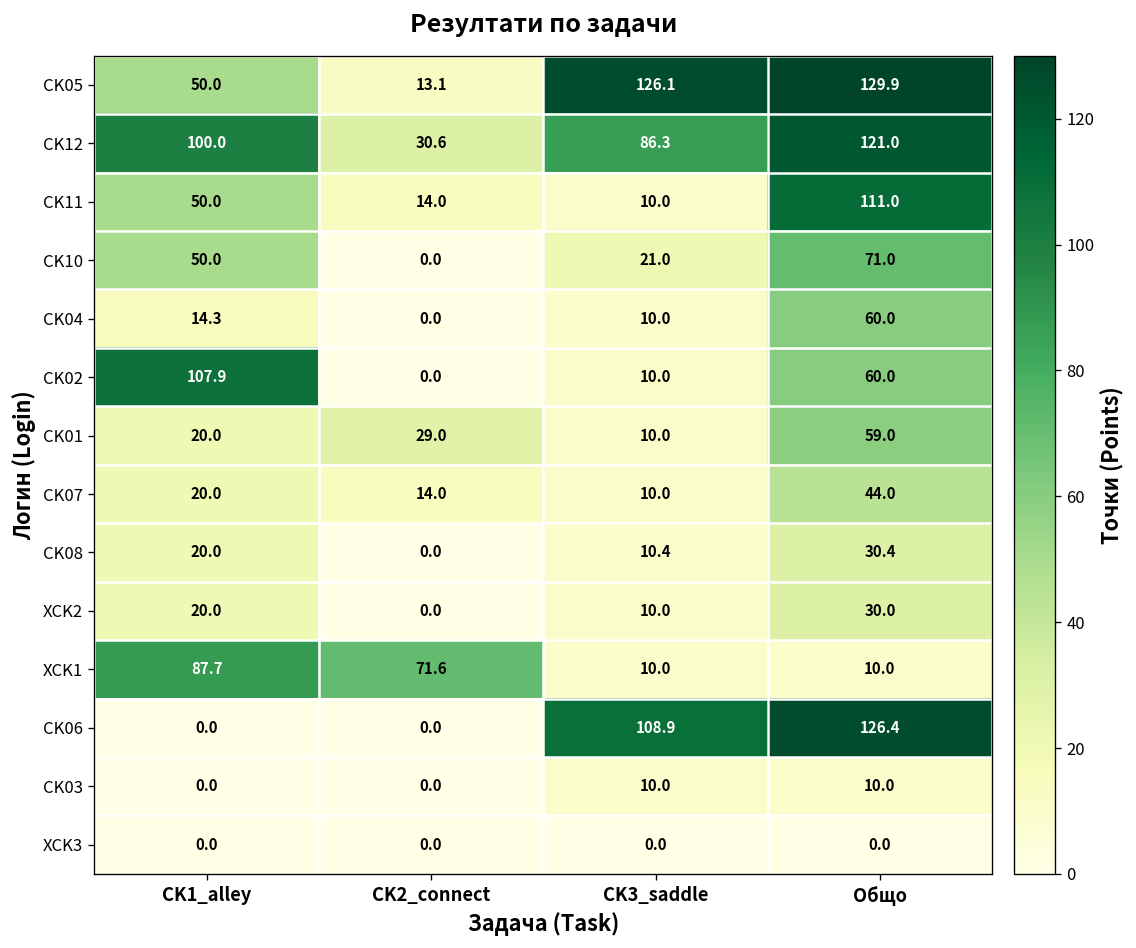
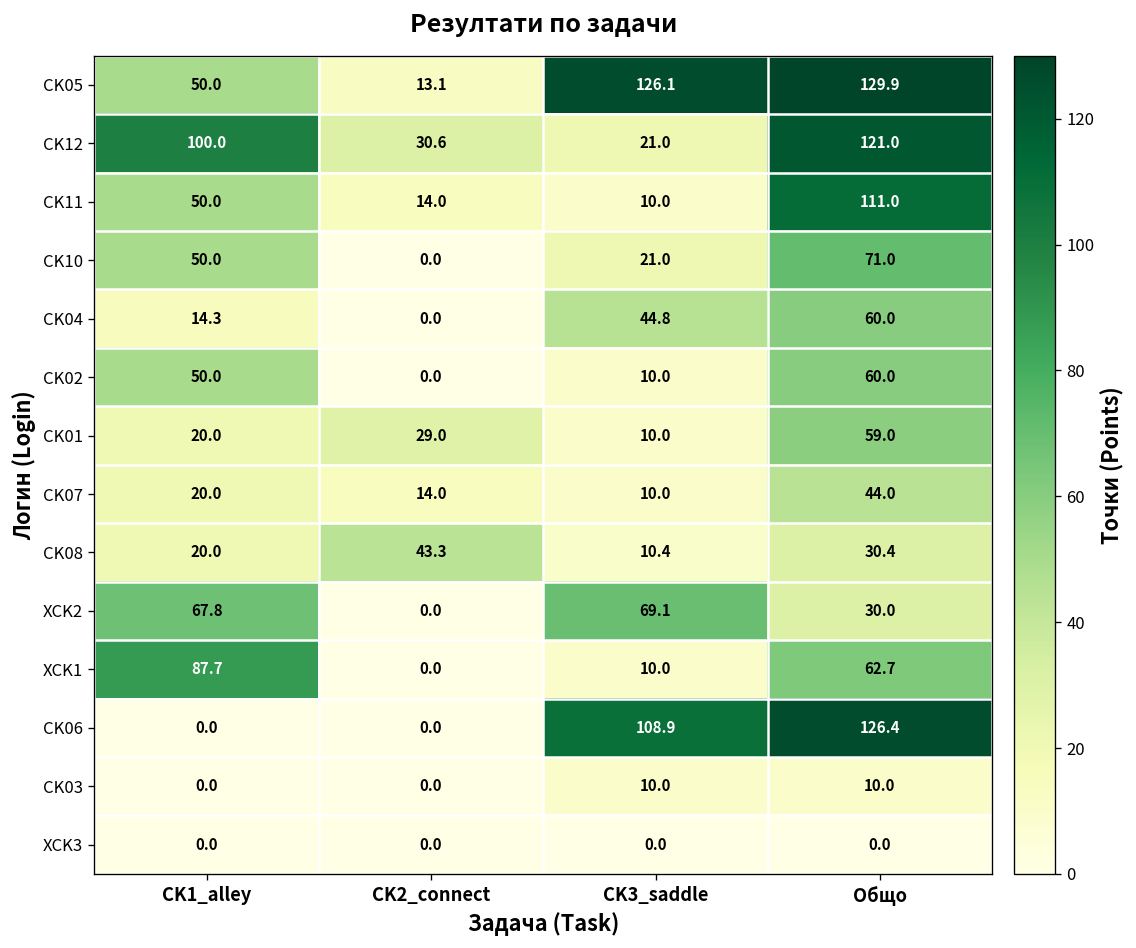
CK12, CK3_saddle: 86.3 -> 21.0
CK04, CK3_saddle: 10.0 -> 44.8
CK02, CK1_alley: 107.9 -> 50.0
CK08, CK2_connect: 0.0 -> 43.3
XCK2, CK1_alley: 20.0 -> 67.8
XCK2, CK3_saddle: 10.0 -> 69.1
XCK1, CK2_connect: 71.6 -> 0.0
XCK1, Общо: 10.0 -> 62.7
